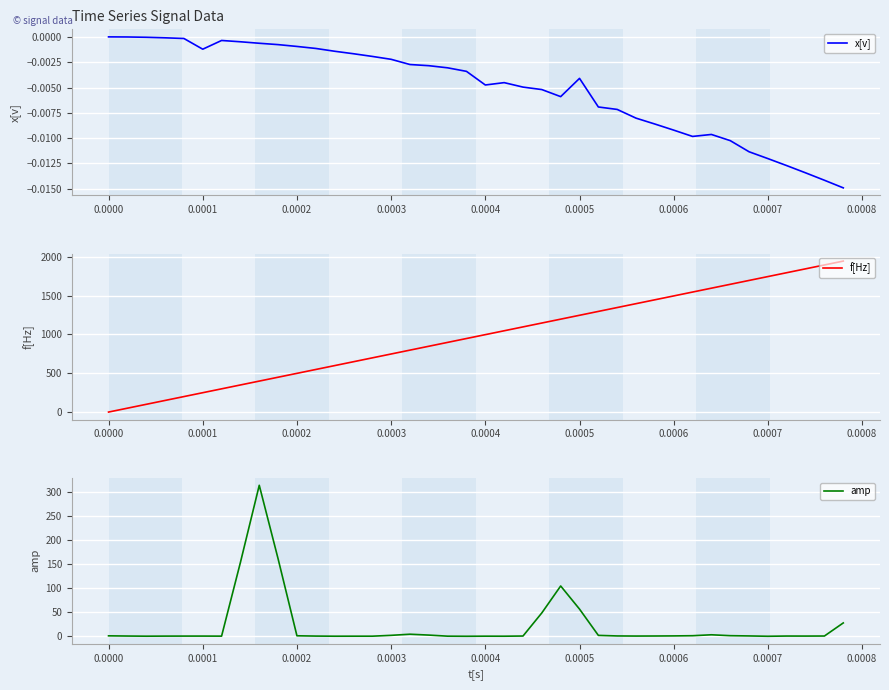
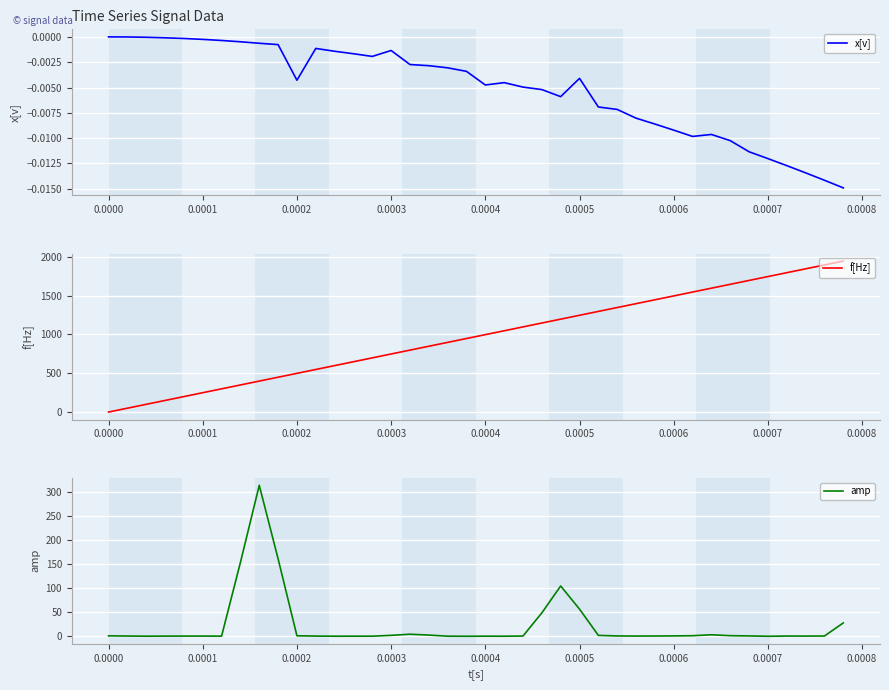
Time Series Signal Data, 0.0001: -0.0012 -> -0.0002
Time Series Signal Data, 0.0002: -0.0009 -> -0.0043
Time Series Signal Data, 0.0003: -0.0022 -> -0.0013
